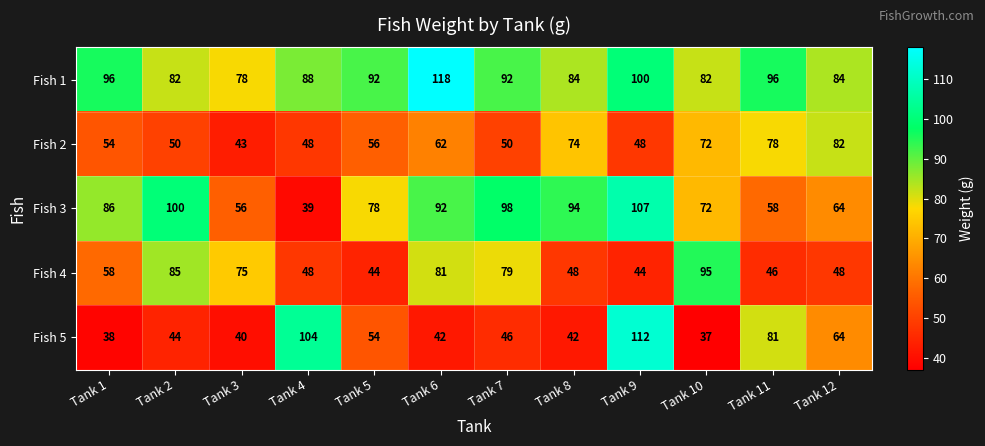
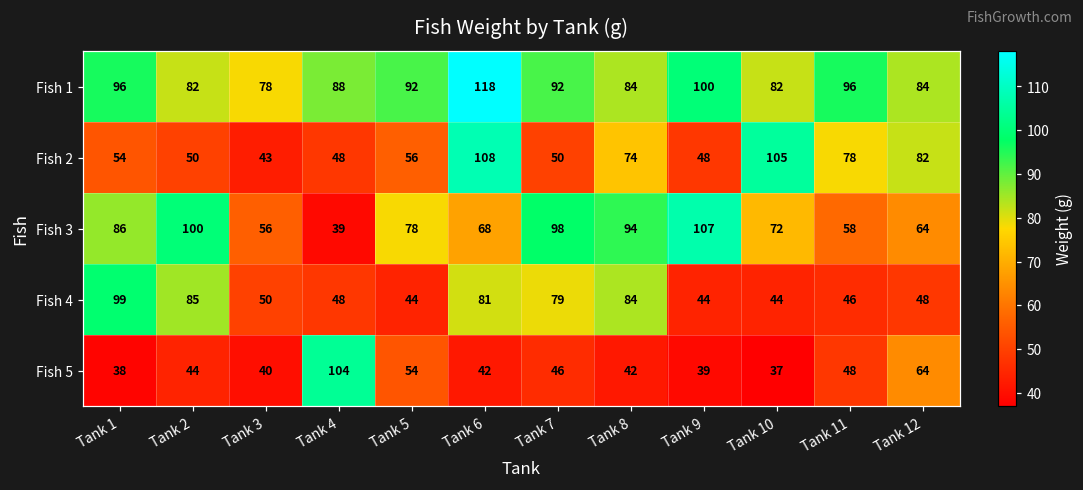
Fish 2, Tank 6: 62 -> 108
Fish 2, Tank 10: 72 -> 105
Fish 3, Tank 6: 92 -> 68
Fish 4, Tank 1: 58 -> 99
Fish 4, Tank 3: 75 -> 50
Fish 4, Tank 8: 48 -> 84
Fish 4, Tank 10: 95 -> 44
Fish 5, Tank 9: 112 -> 39
Fish 5, Tank 11: 81 -> 48
